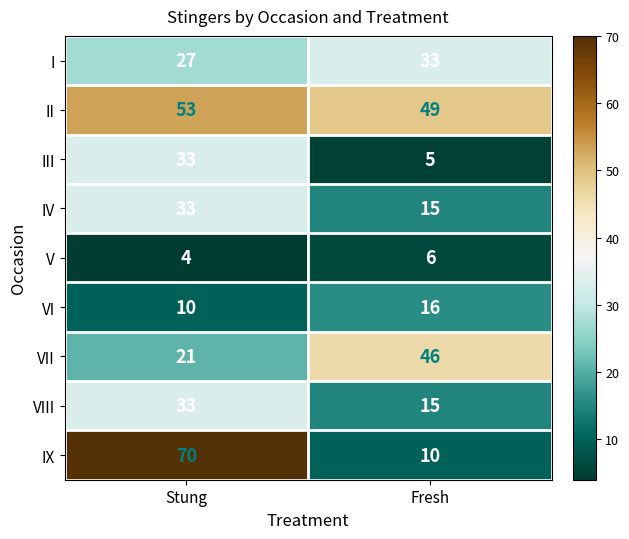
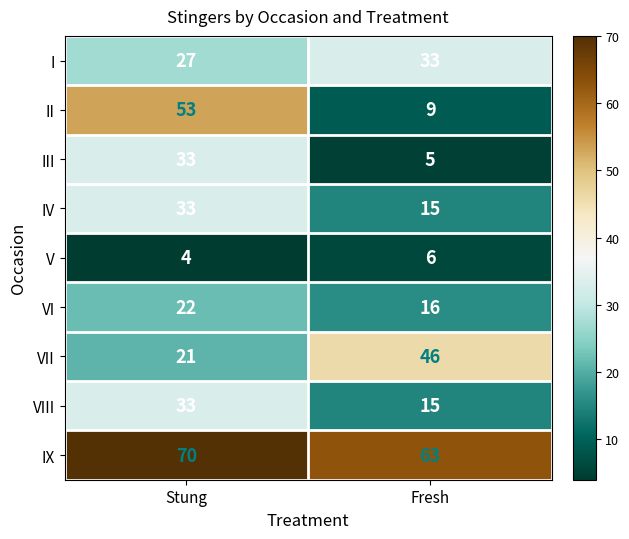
II, Fresh: 49 -> 9
VI, Stung: 10 -> 22
IX, Fresh: 10 -> 63
